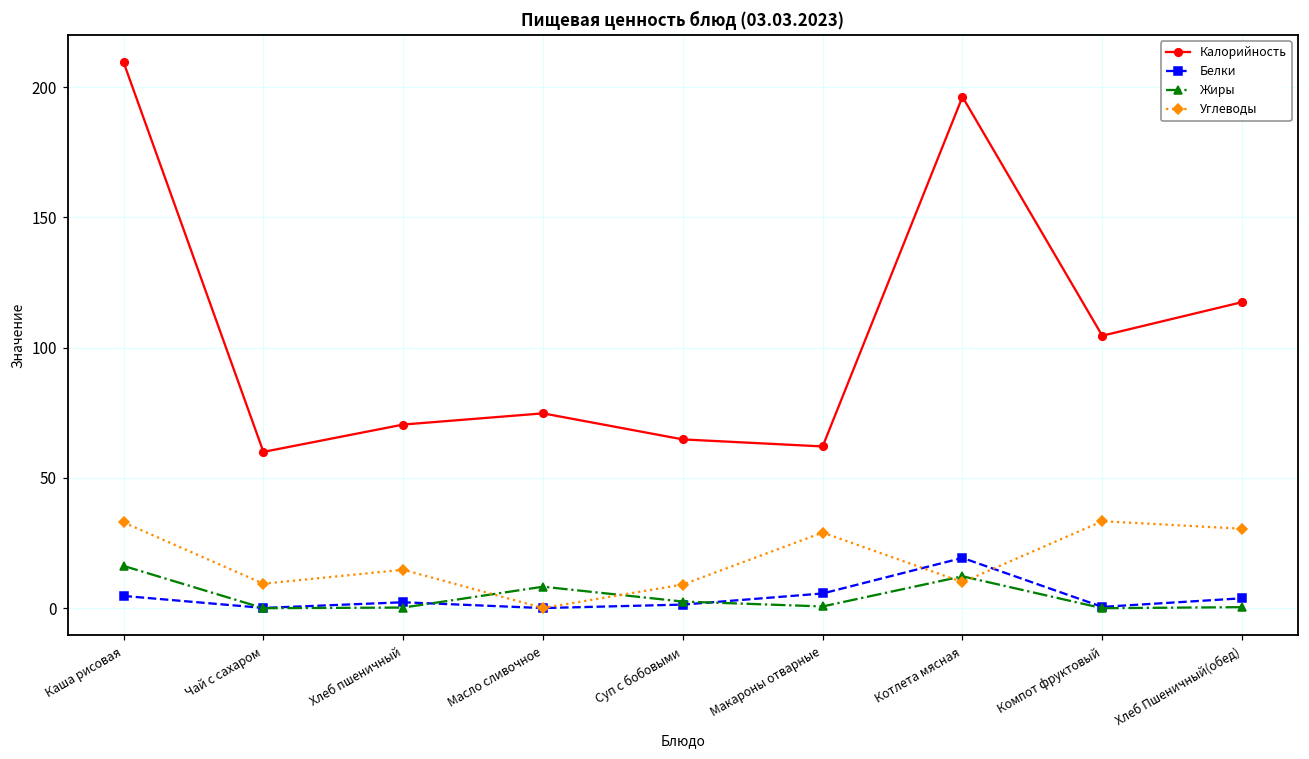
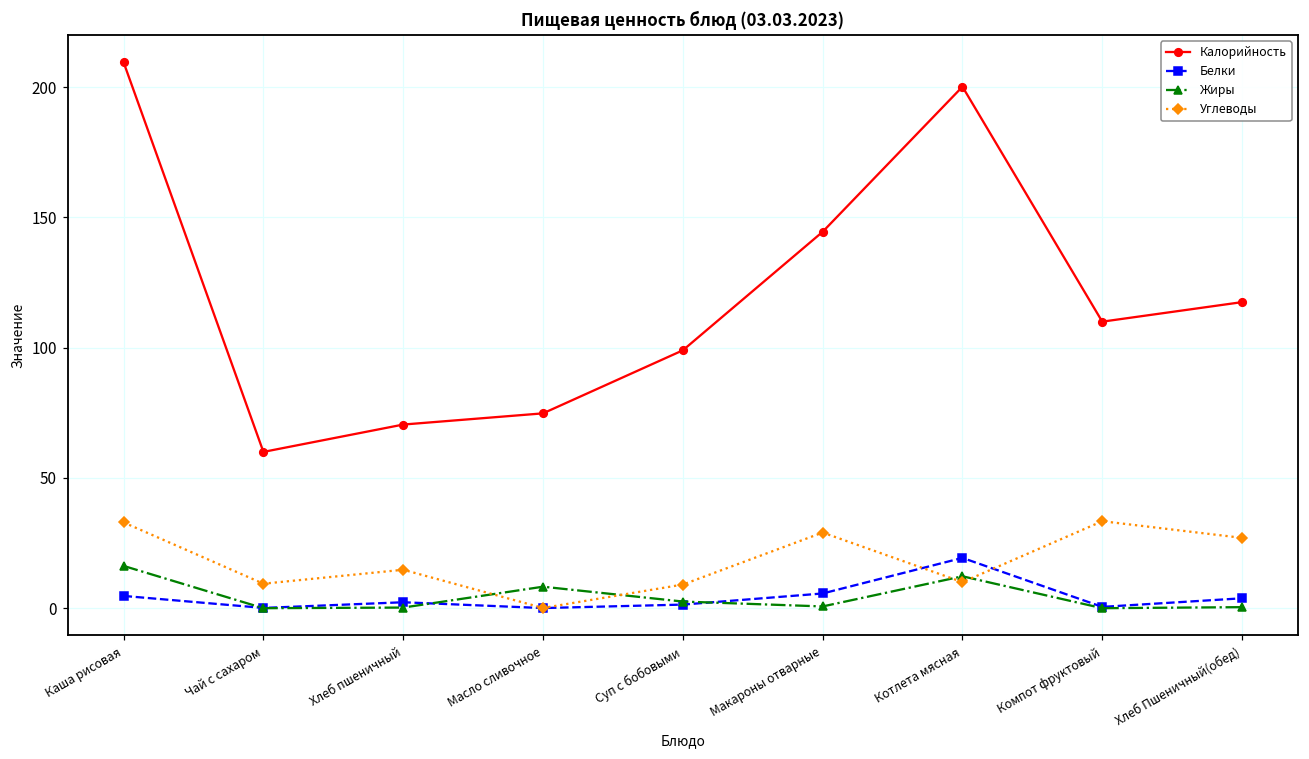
Калорийность, Суп с бобовыми: 65 -> 99
Калорийность, Макароны отварные: 62 -> 145
Калорийность, Котлета мясная: 196 -> 200
Калорийность, Компот фруктовый: 105 -> 110
Углеводы, Хлеб Пшеничный(обед): 31 -> 27
